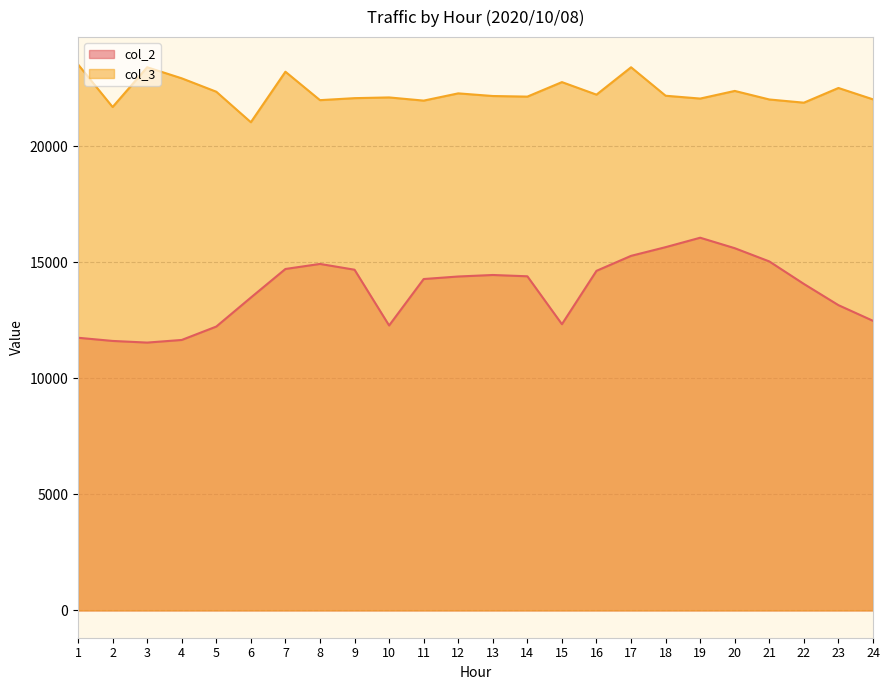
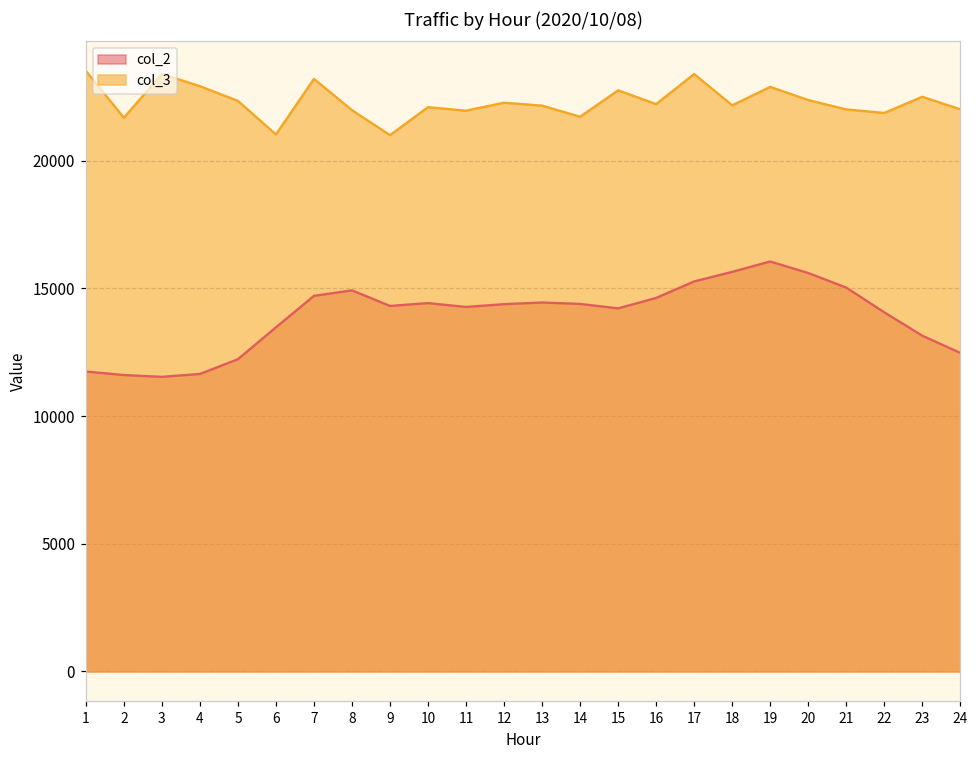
col_2, 9: 14700 -> 14300
col_3, 9: 22100 -> 21000
col_2, 10: 12300 -> 14400
col_3, 14: 22100 -> 21700
col_2, 15: 12300 -> 14200
col_3, 19: 22000 -> 22900
